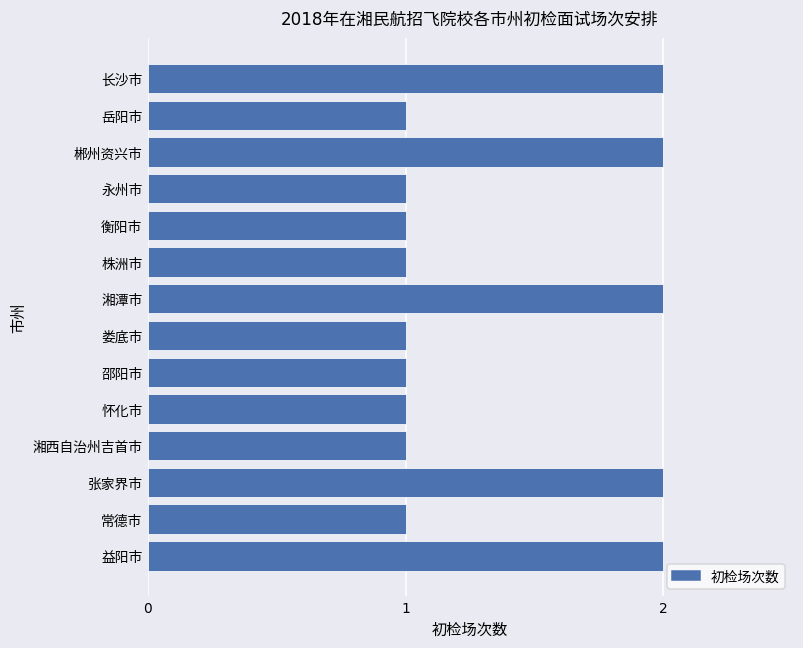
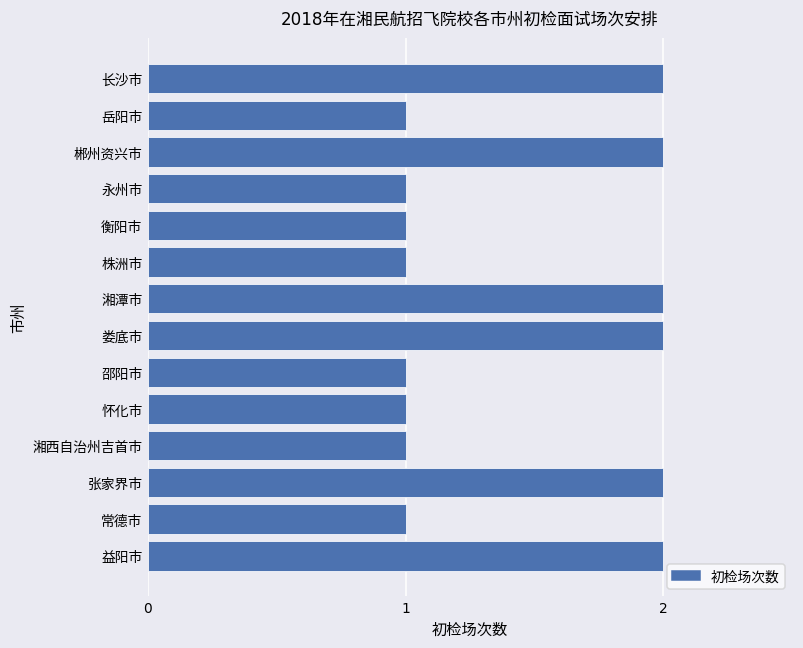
娄底市: 1 -> 2
